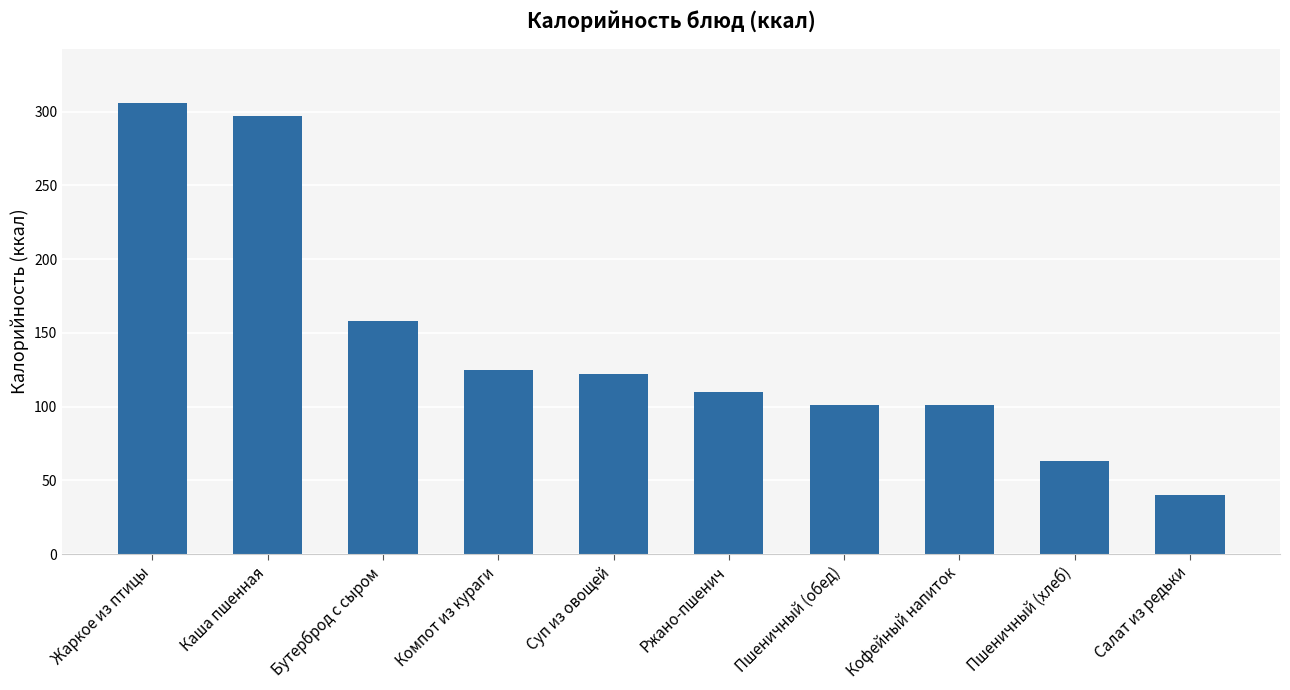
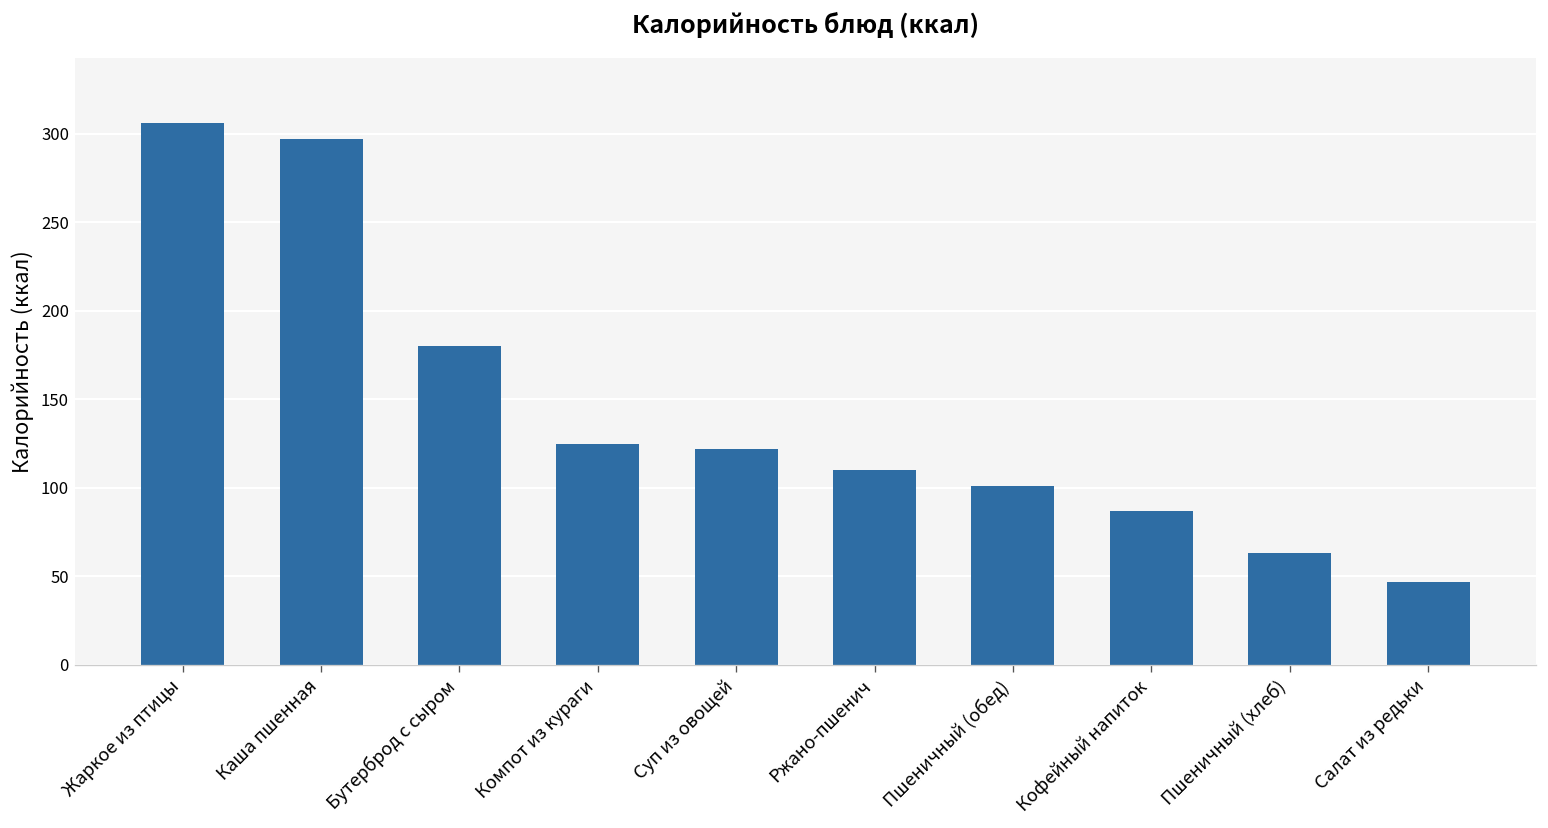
Бутерброд с сыром: 158 -> 180
Кофейный напиток: 101 -> 87
Салат из редьки: 40 -> 47
